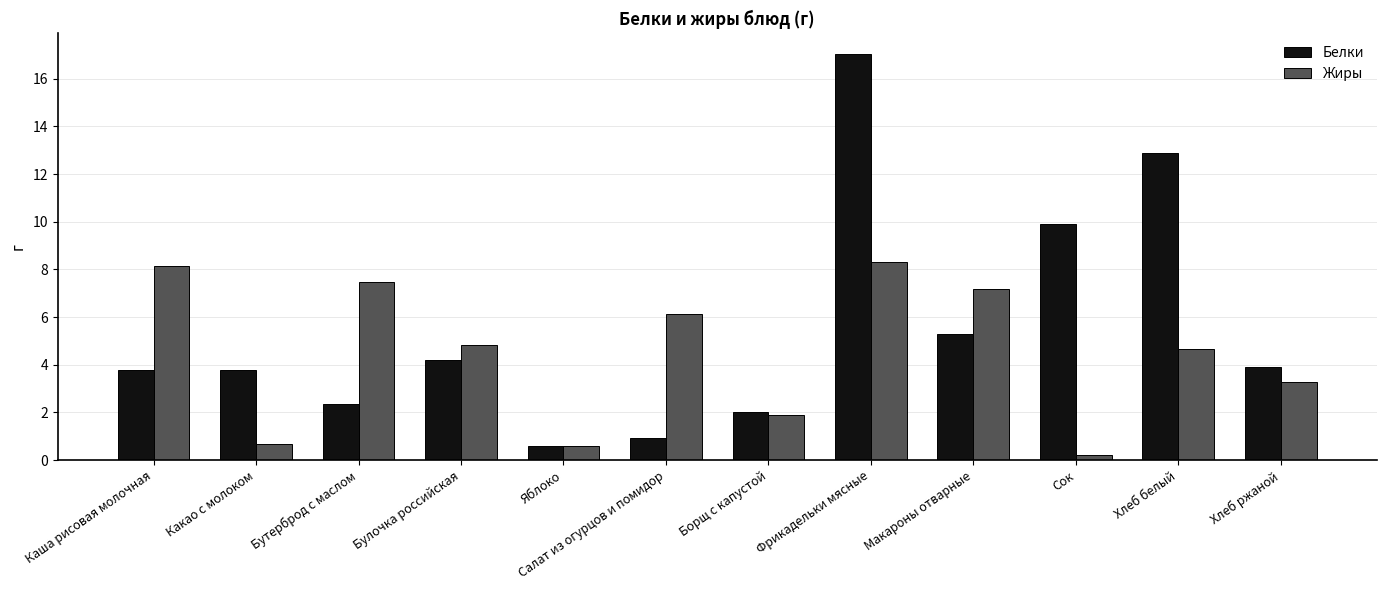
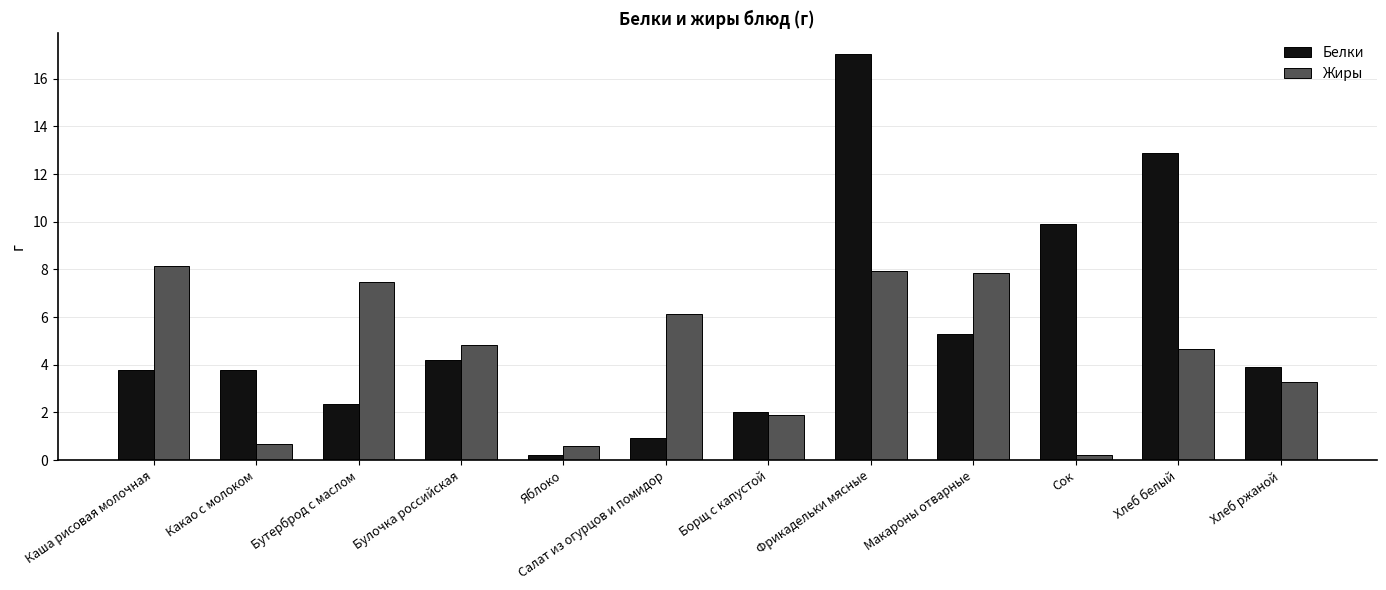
Белки, Яблоко: 0.6 -> 0.2
Жиры, Фрикадельки мясные: 8.3 -> 7.9
Жиры, Макароны отварные: 7.2 -> 7.8
